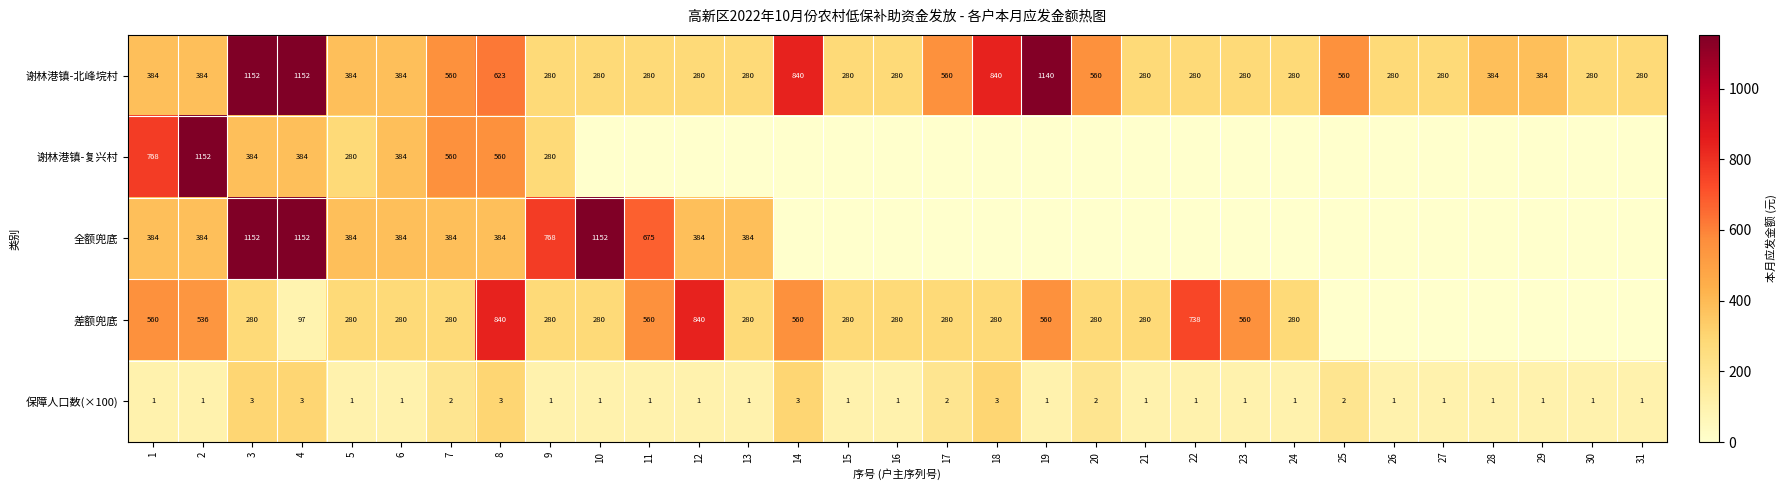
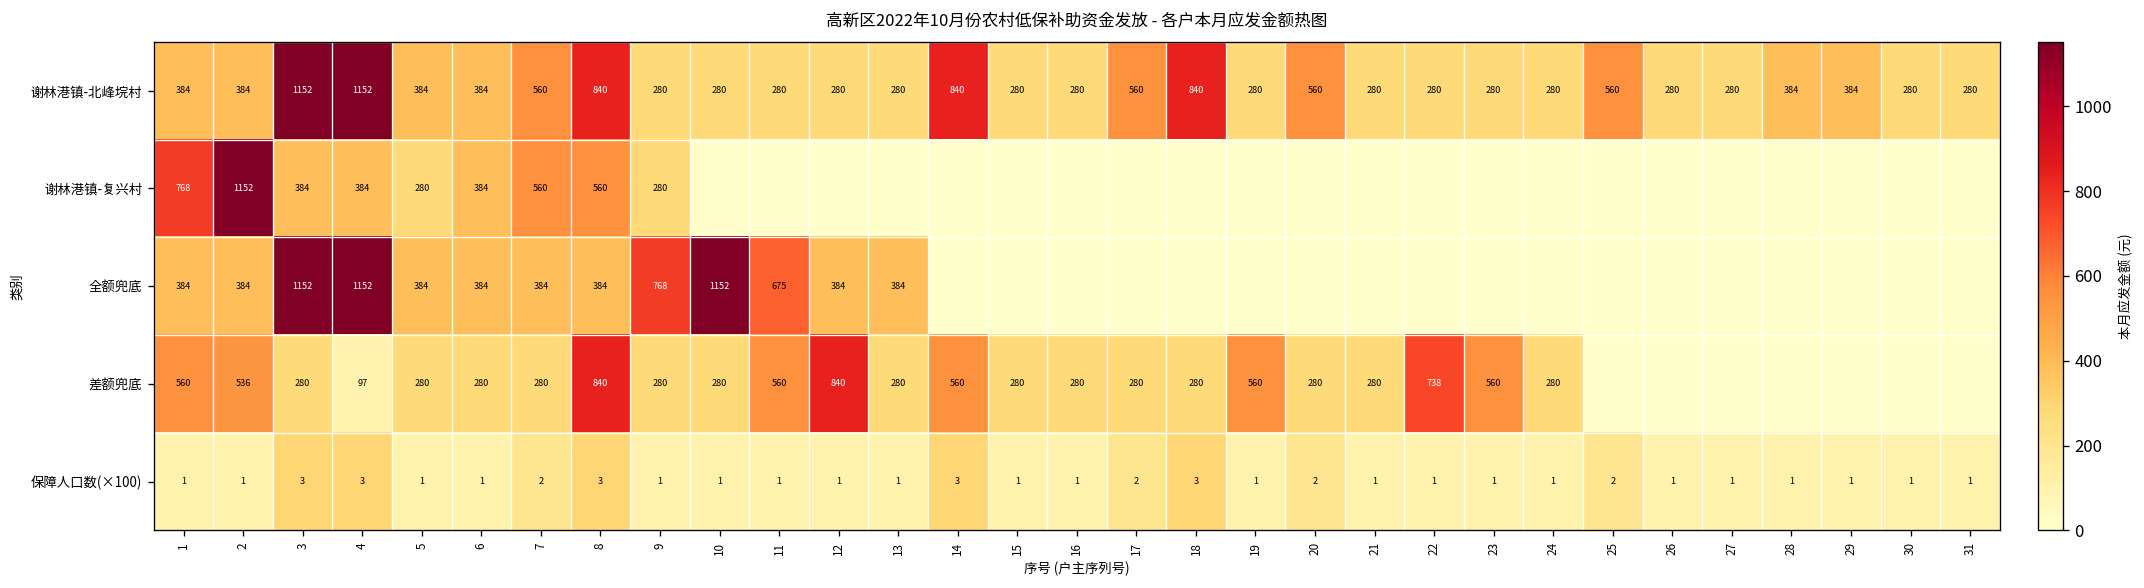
谢林港镇-北峰垸村, 8: 623 -> 840
谢林港镇-北峰垸村, 19: 1140 -> 280
